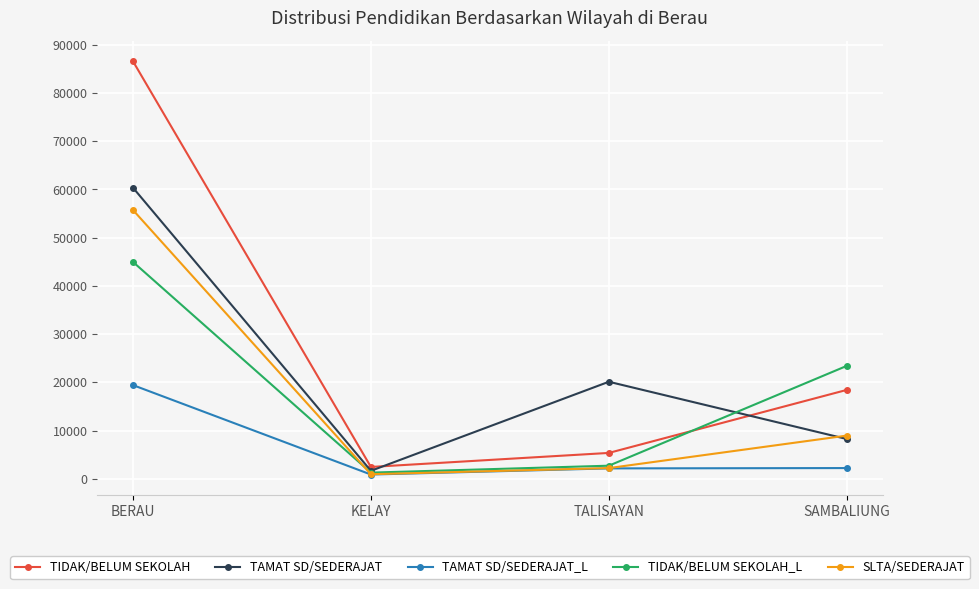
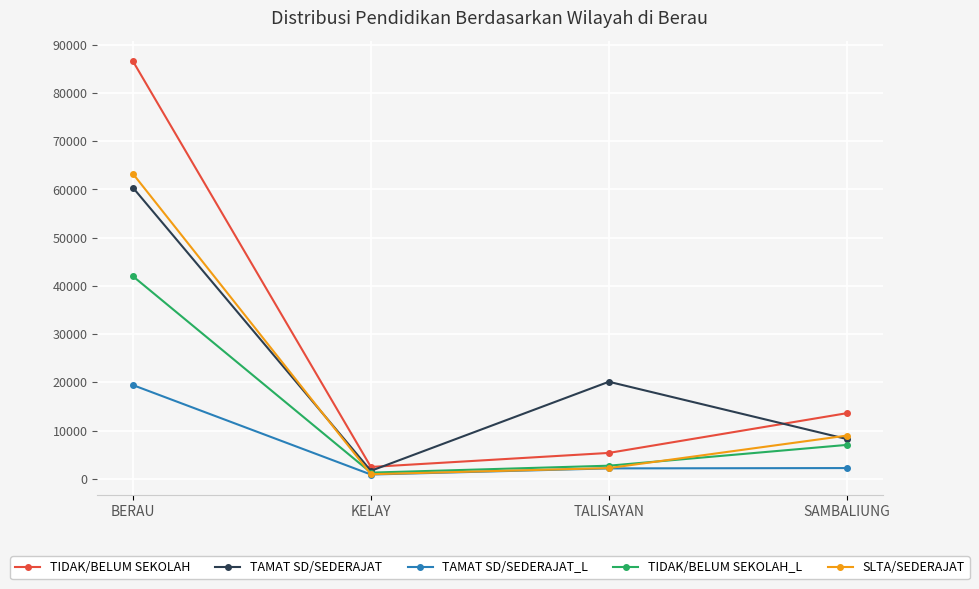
TIDAK/BELUM SEKOLAH_L, BERAU: 45000 -> 42000
SLTA/SEDERAJAT, BERAU: 56000 -> 63000
TIDAK/BELUM SEKOLAH, SAMBALIUNG: 18000 -> 14000
TIDAK/BELUM SEKOLAH_L, SAMBALIUNG: 23000 -> 7000
